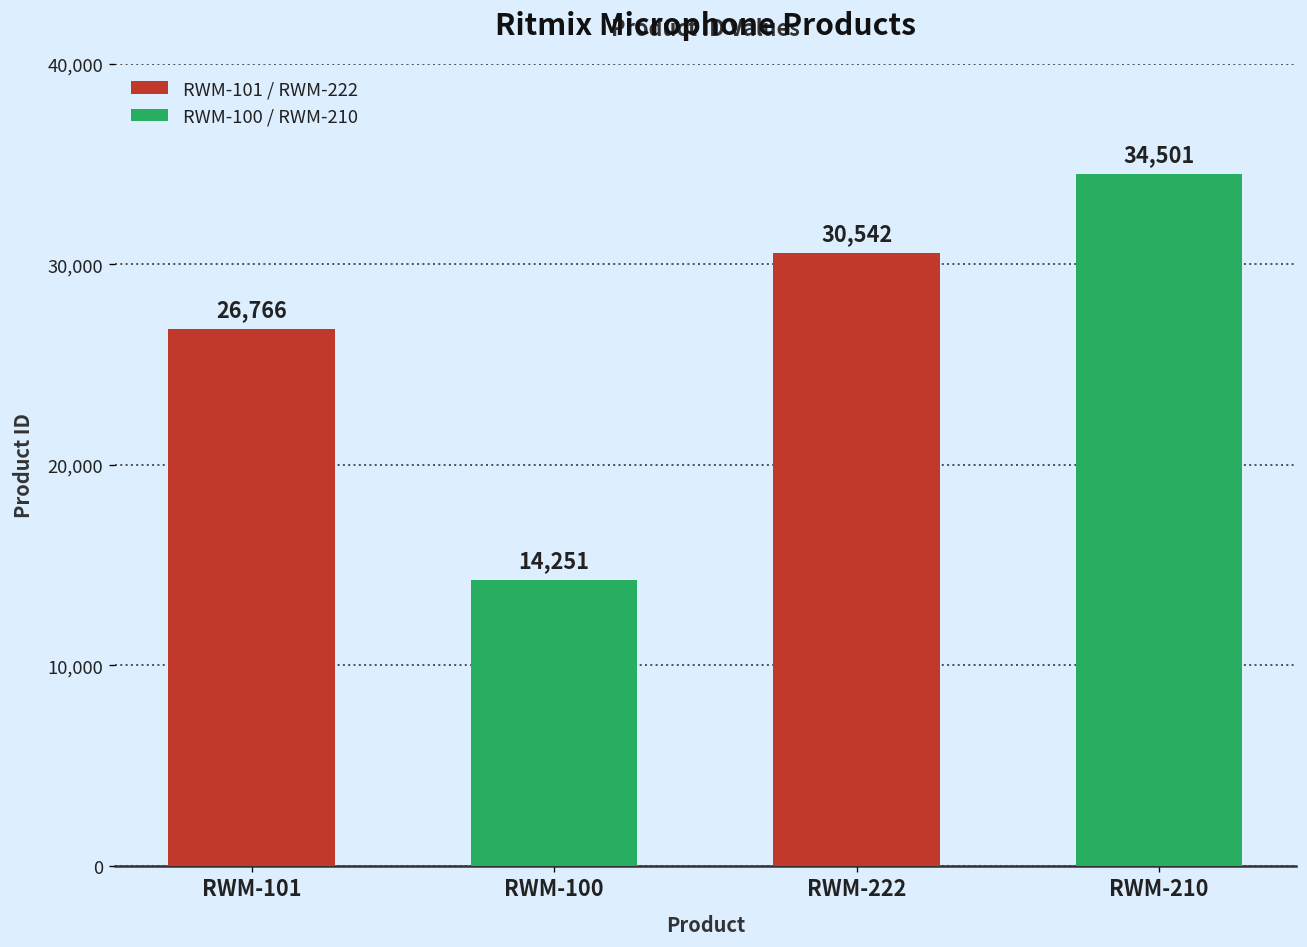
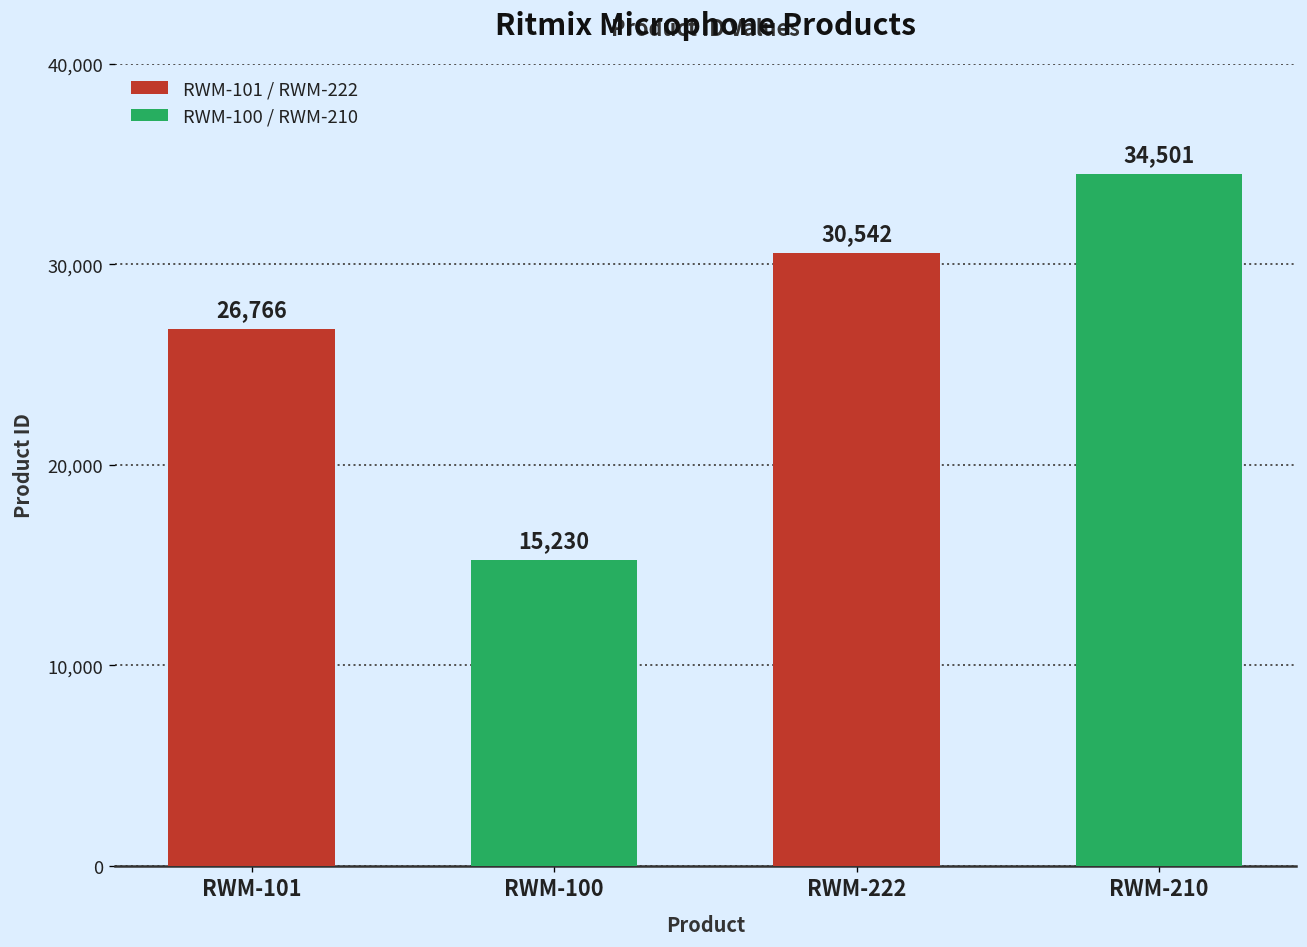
RWM-100: 14,251 -> 15,230
